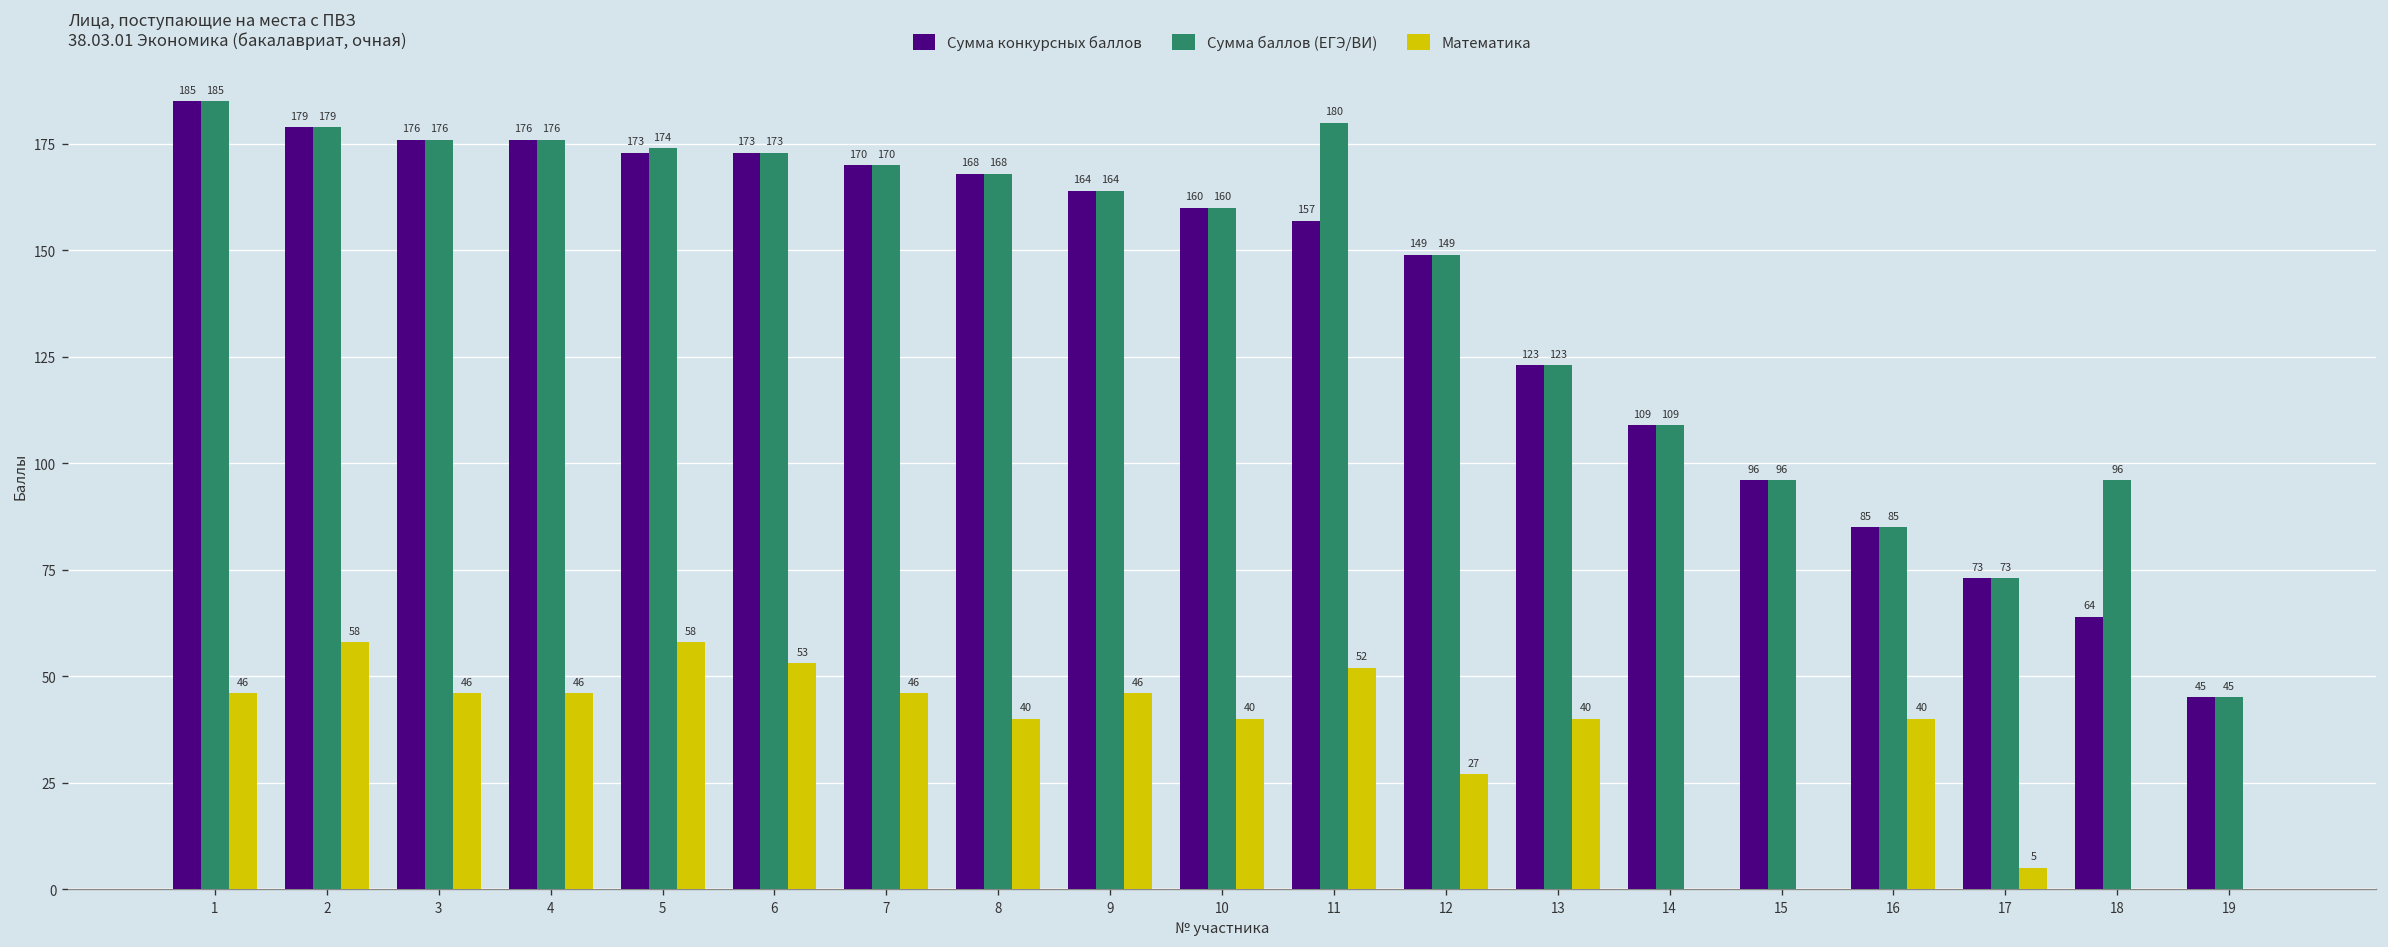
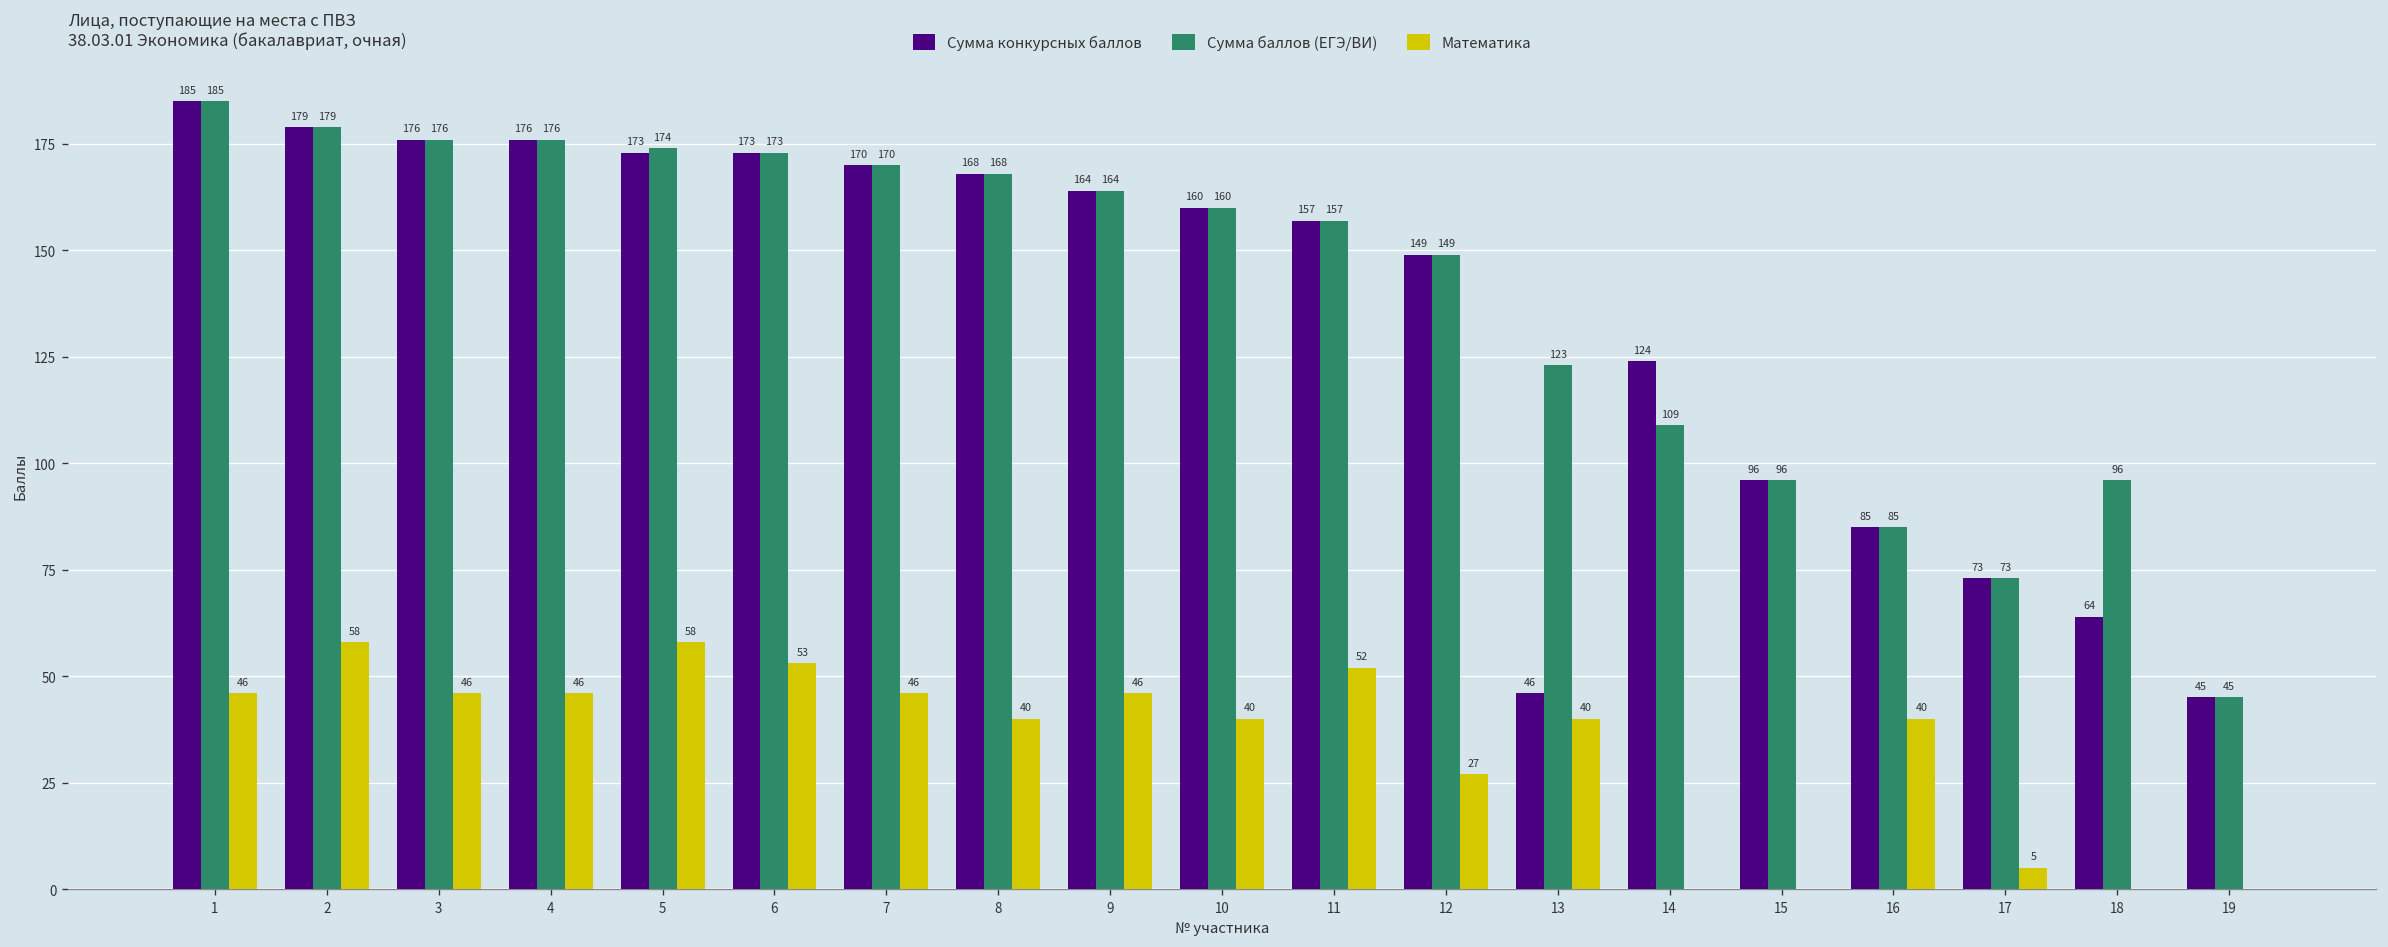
Сумма баллов (ЕГЭ/ВИ), 11: 180 -> 157
Сумма конкурсных баллов, 13: 123 -> 46
Сумма конкурсных баллов, 14: 109 -> 124
